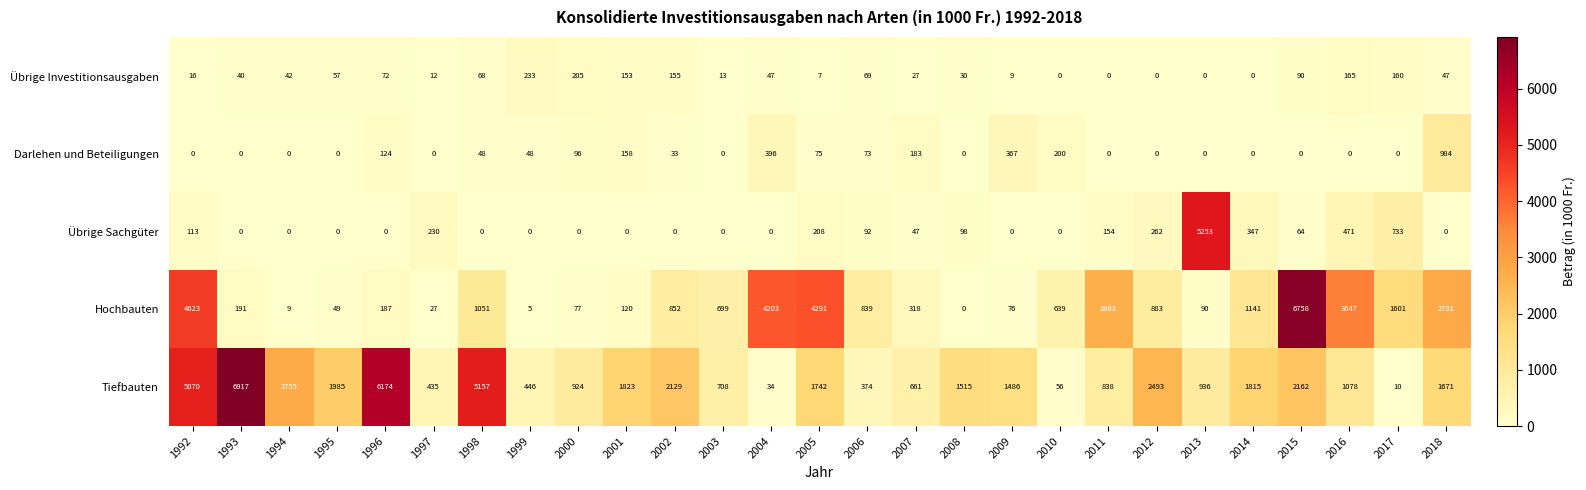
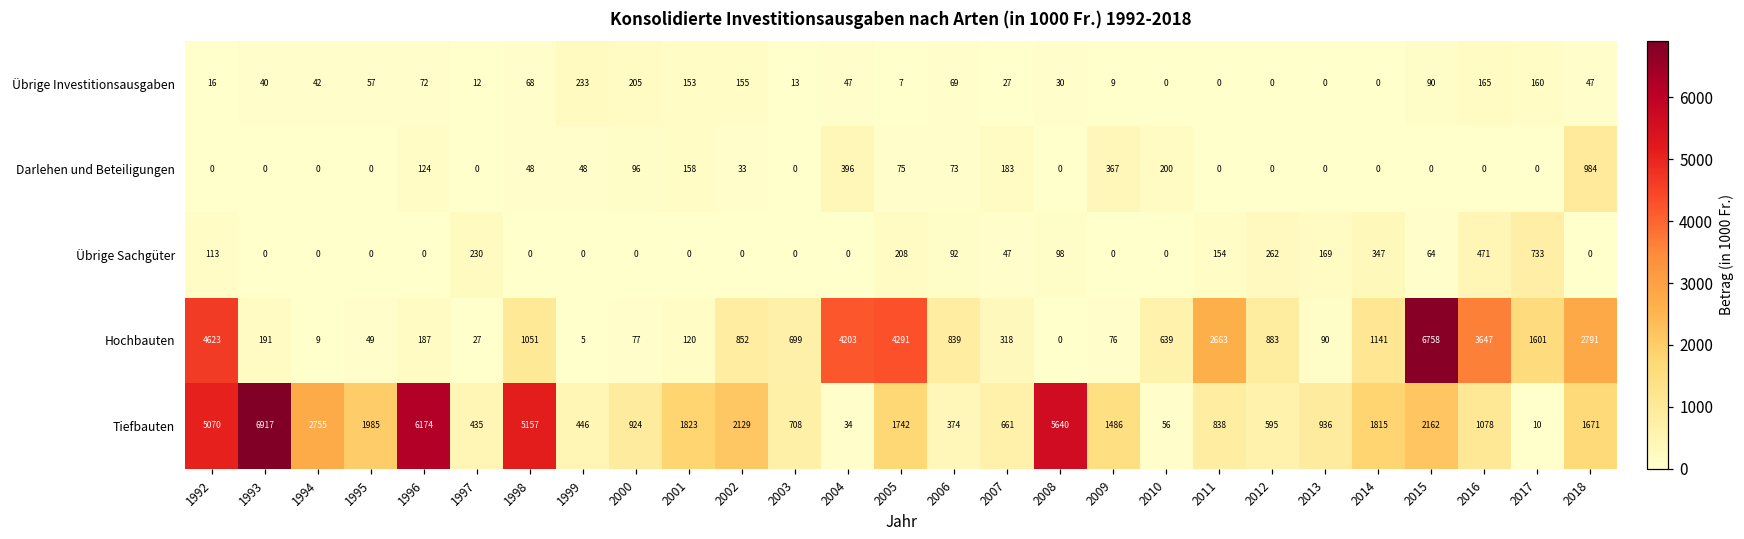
Übrige Sachgüter, 2013: 5253 -> 169
Tiefbauten, 2008: 1515 -> 5640
Tiefbauten, 2012: 2493 -> 595
